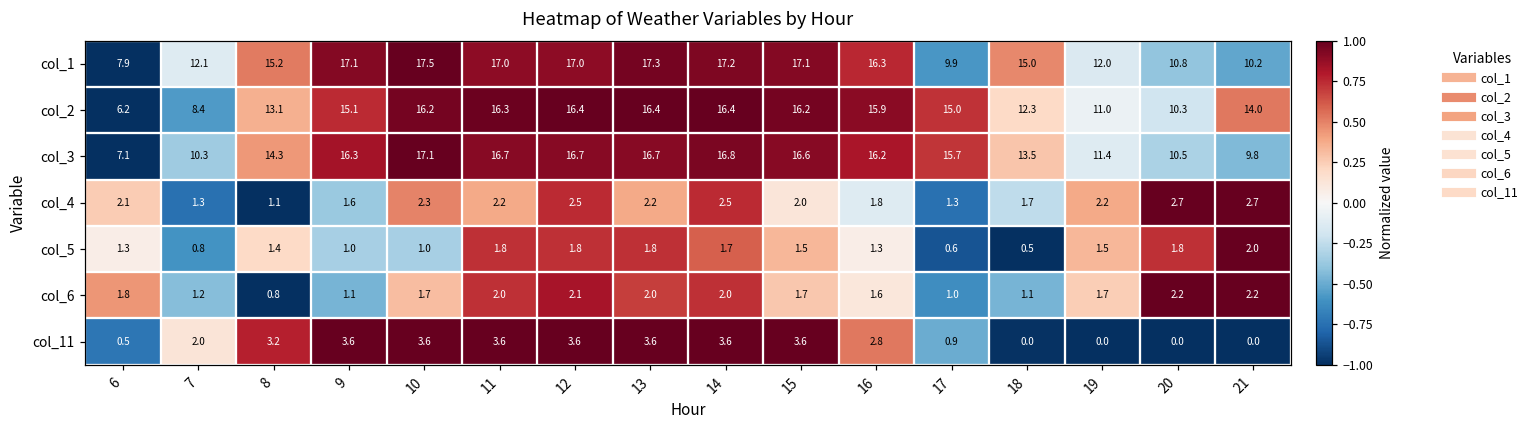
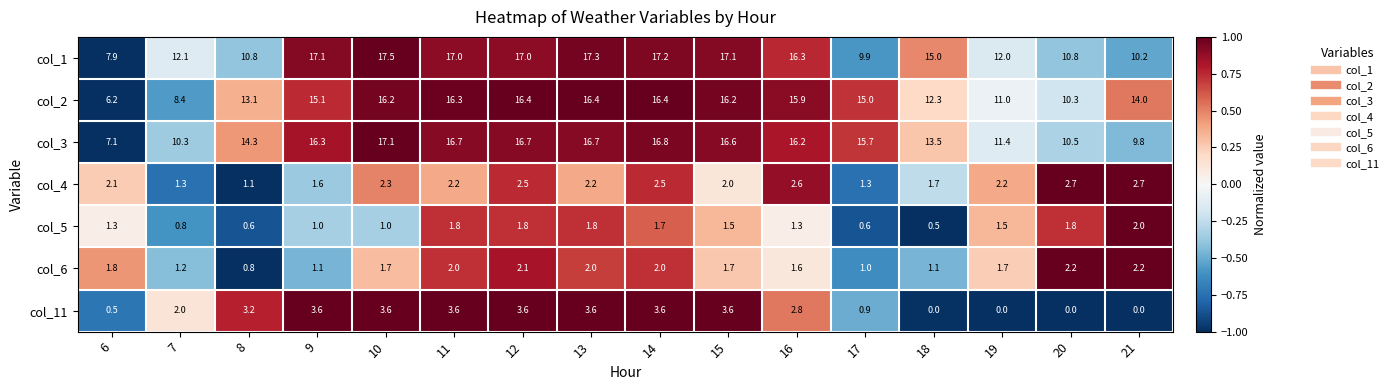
col_1, 8: 15.2 -> 10.8
col_4, 16: 1.8 -> 2.6
col_5, 8: 1.4 -> 0.6
